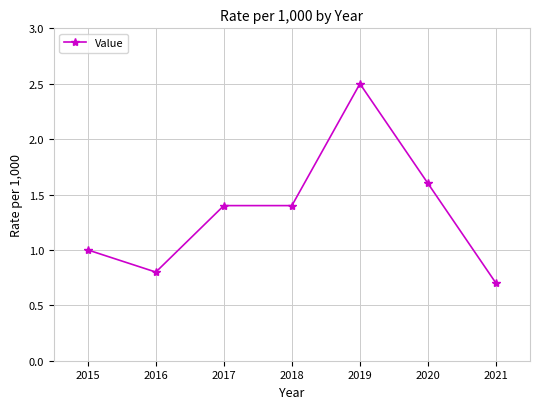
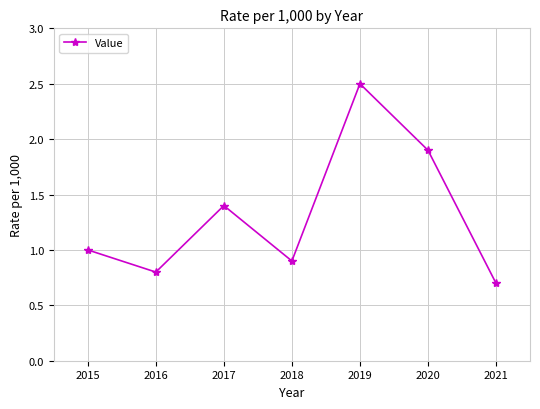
2018: 1.4 -> 0.9
2020: 1.6 -> 1.9
